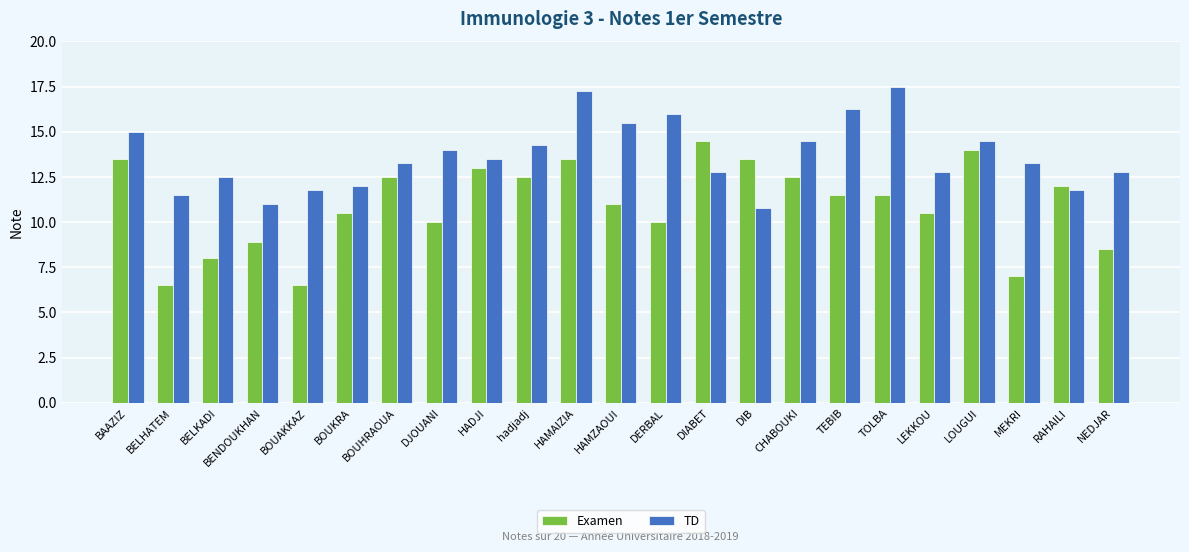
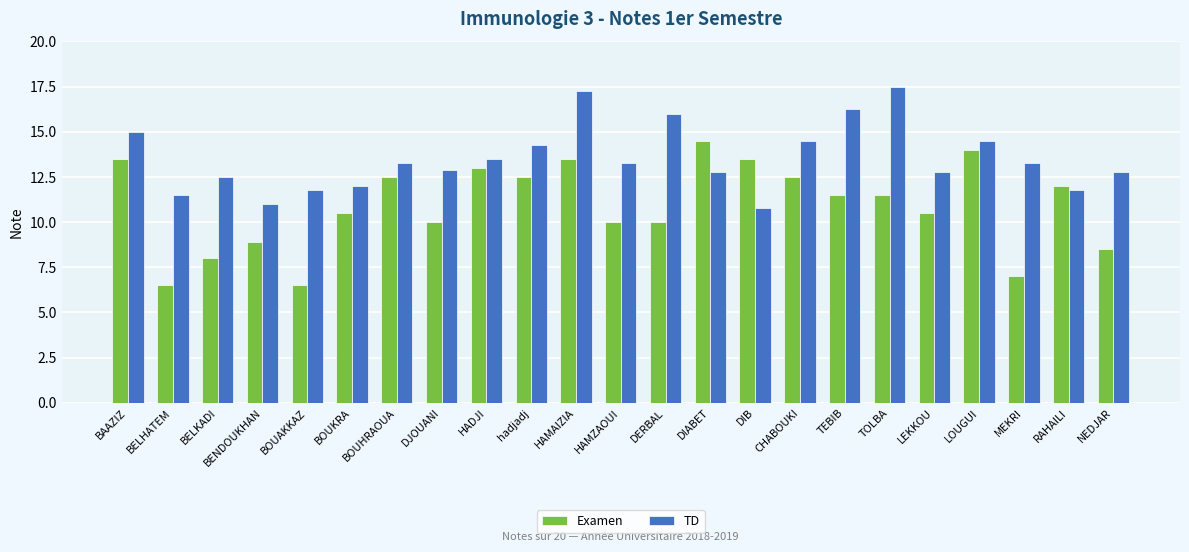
TD, DJOUANI: 14.0 -> 12.9
Examen, HAMZAOUI: 11 -> 10
TD, HAMZAOUI: 15.5 -> 13.3
